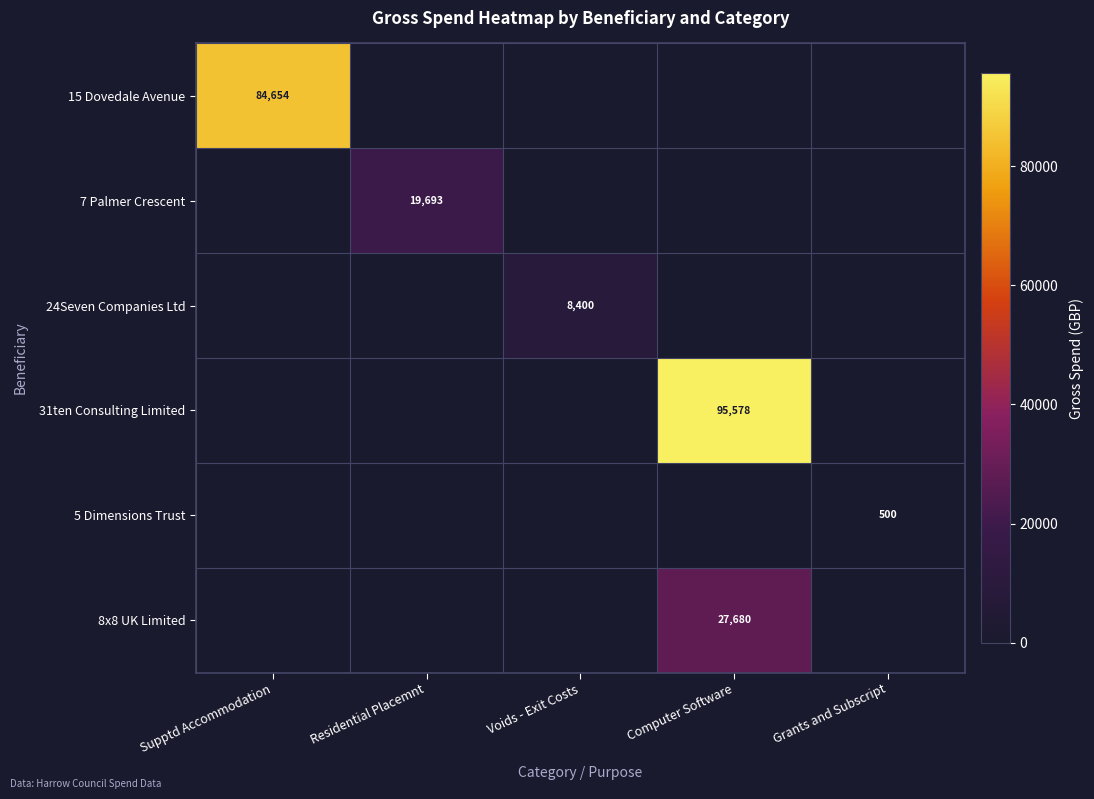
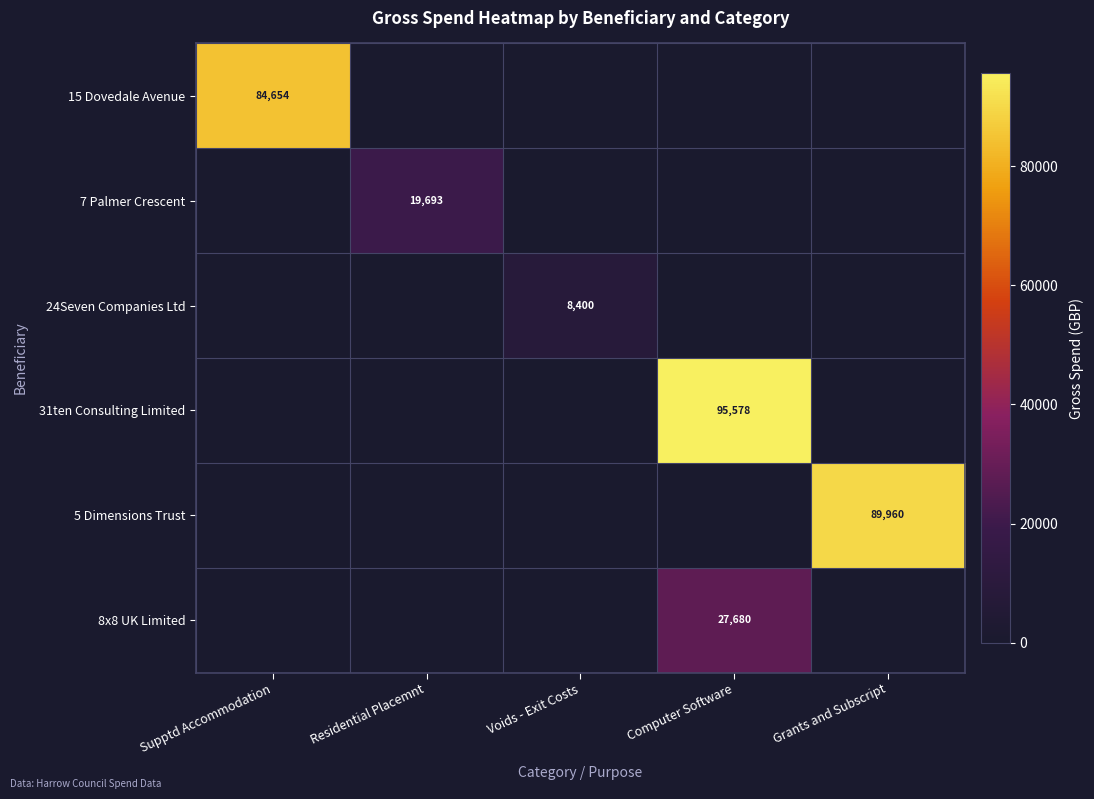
5 Dimensions Trust, Grants and Subscript: 500 -> 89,960
